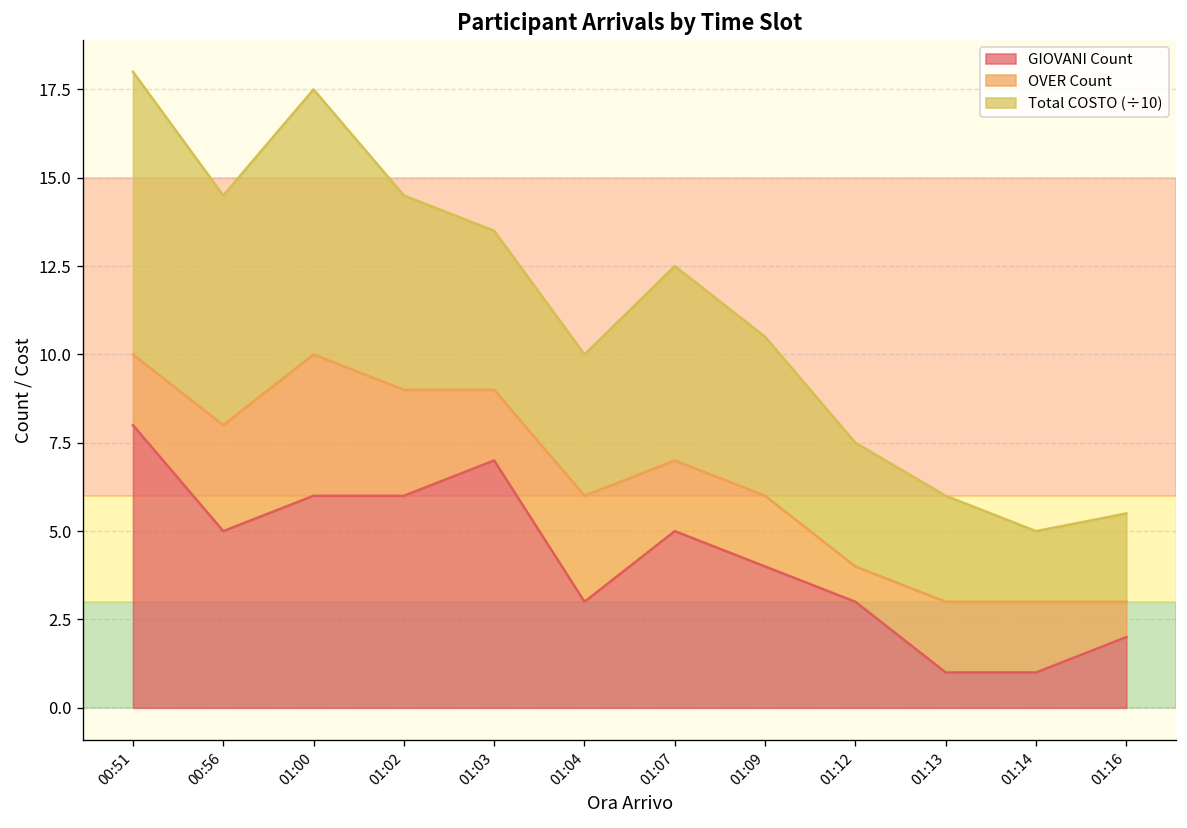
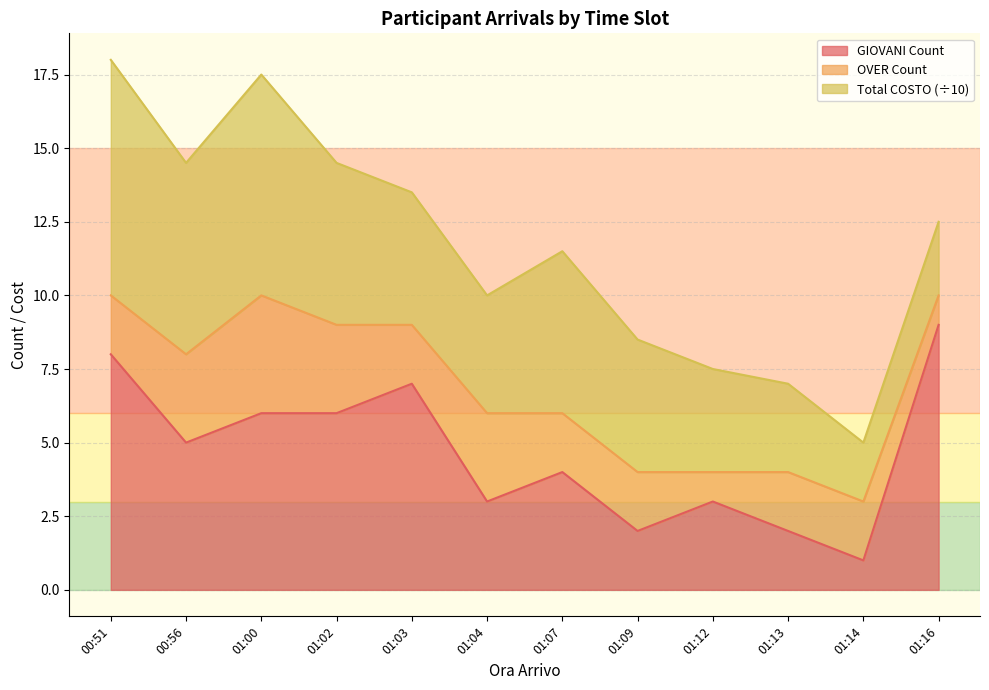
GIOVANI Count, 01:07: 5 -> 4
GIOVANI Count, 01:09: 4 -> 2
GIOVANI Count, 01:13: 1 -> 2
GIOVANI Count, 01:16: 2 -> 9
